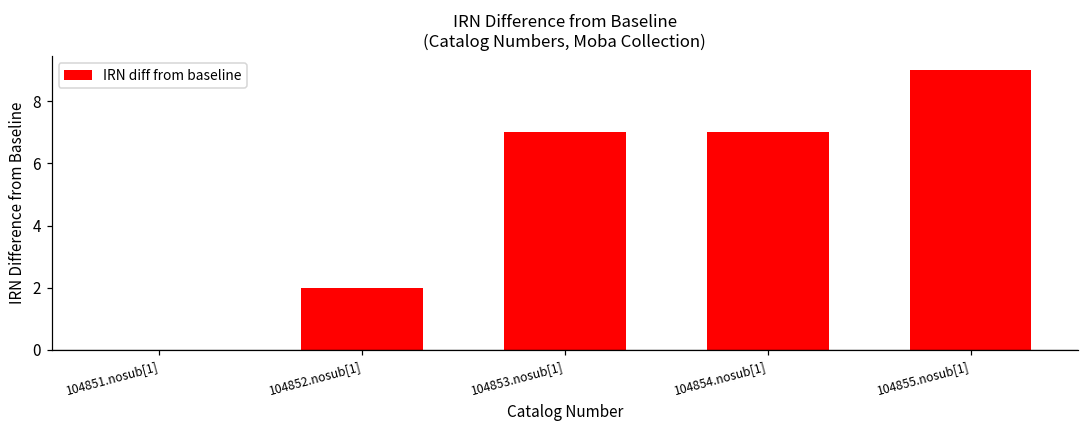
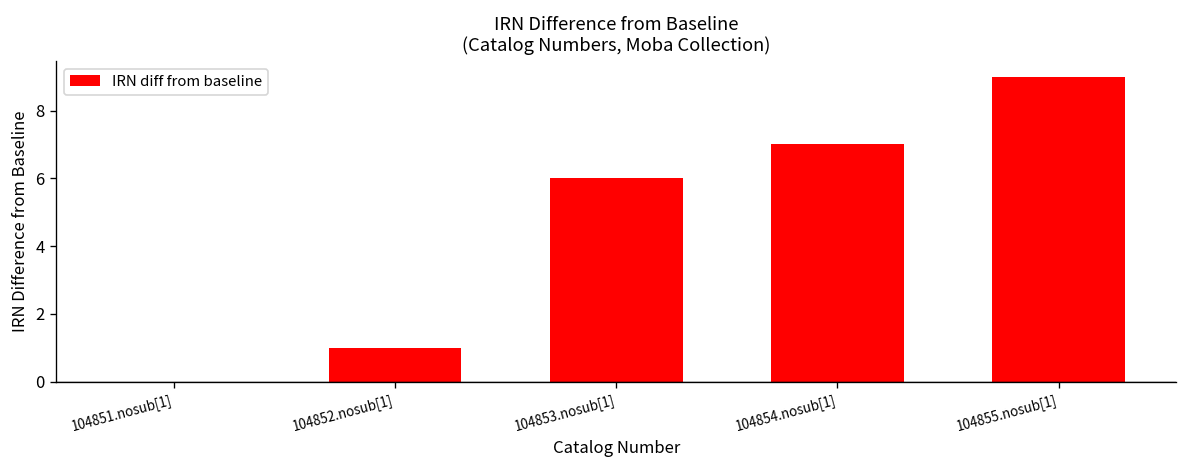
104852.nosub[1]: 2.0 -> 1.0
104853.nosub[1]: 7.0 -> 6.0
